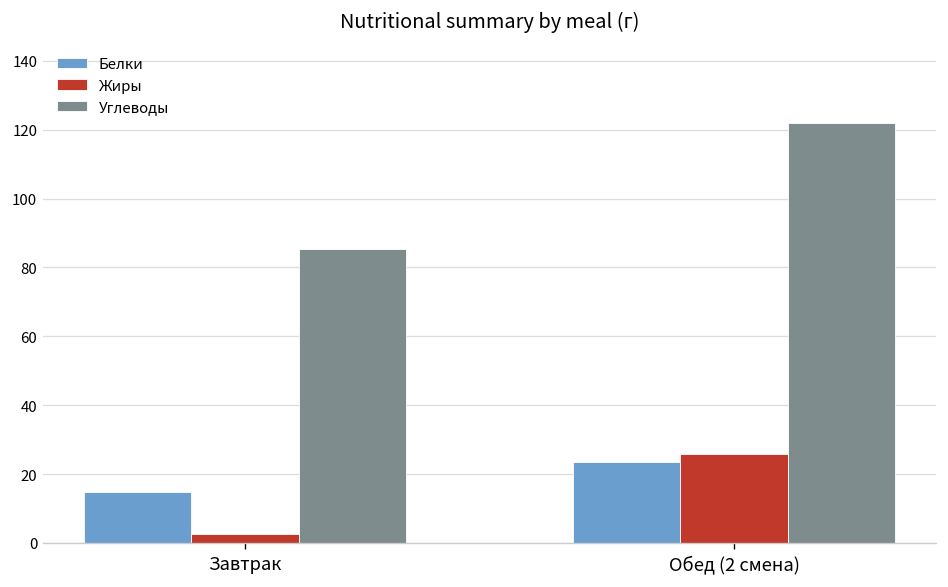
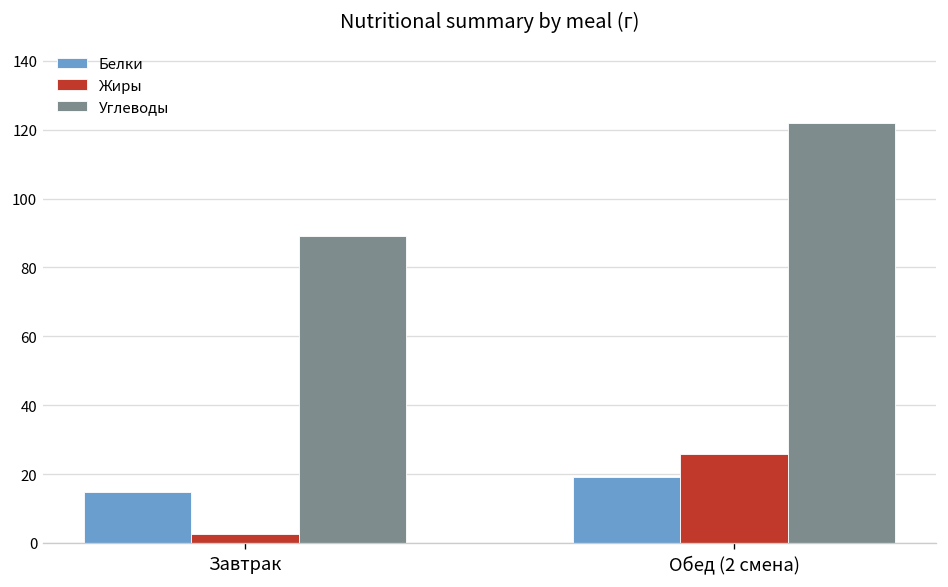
Углеводы, Завтрак: 85 -> 89
Белки, Обед (2 смена): 23 -> 19
